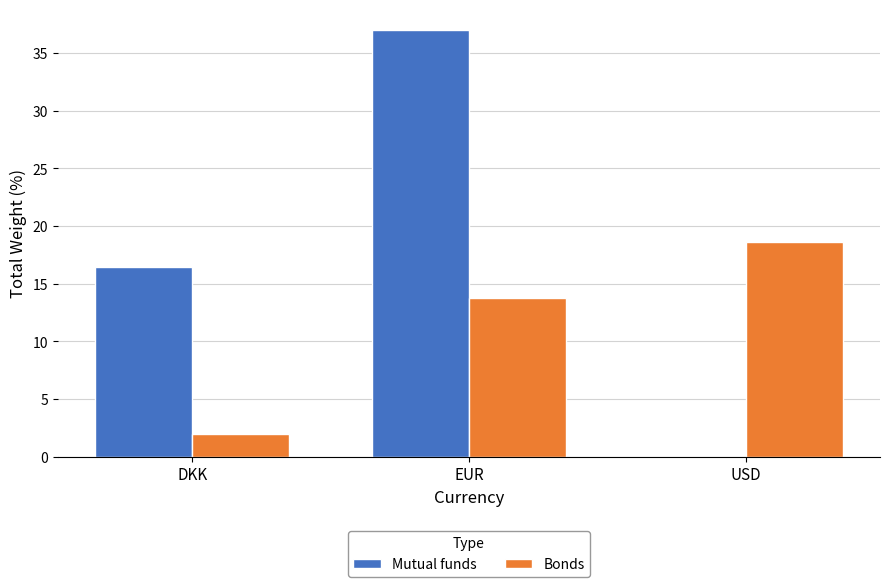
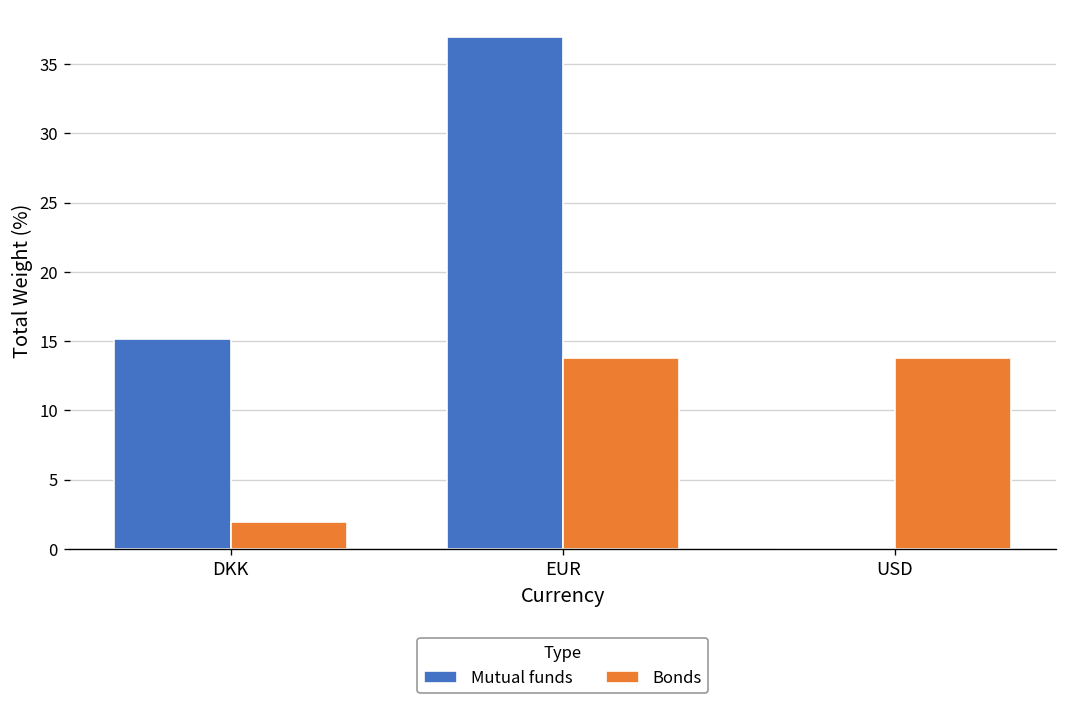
Mutual funds, DKK: 16.5 -> 15.1
Bonds, USD: 18.6 -> 13.8
